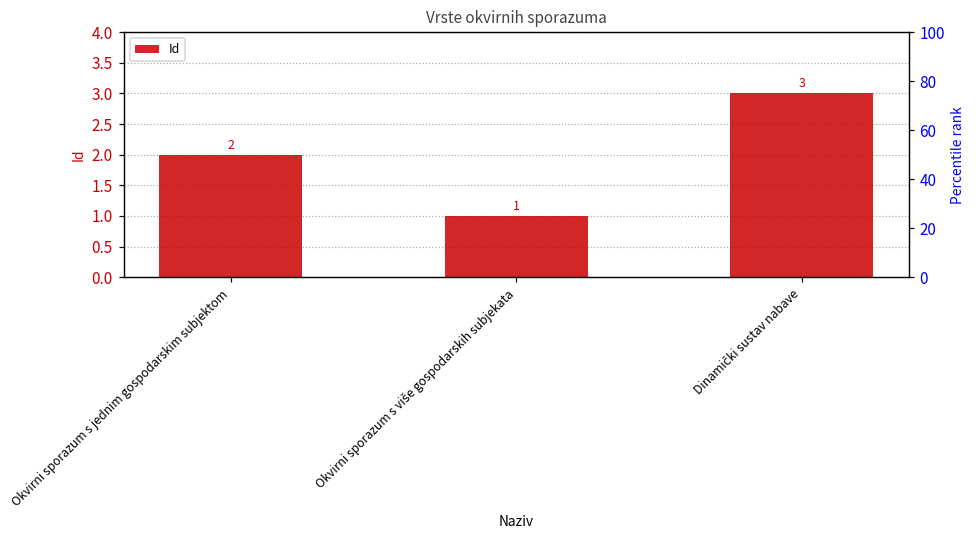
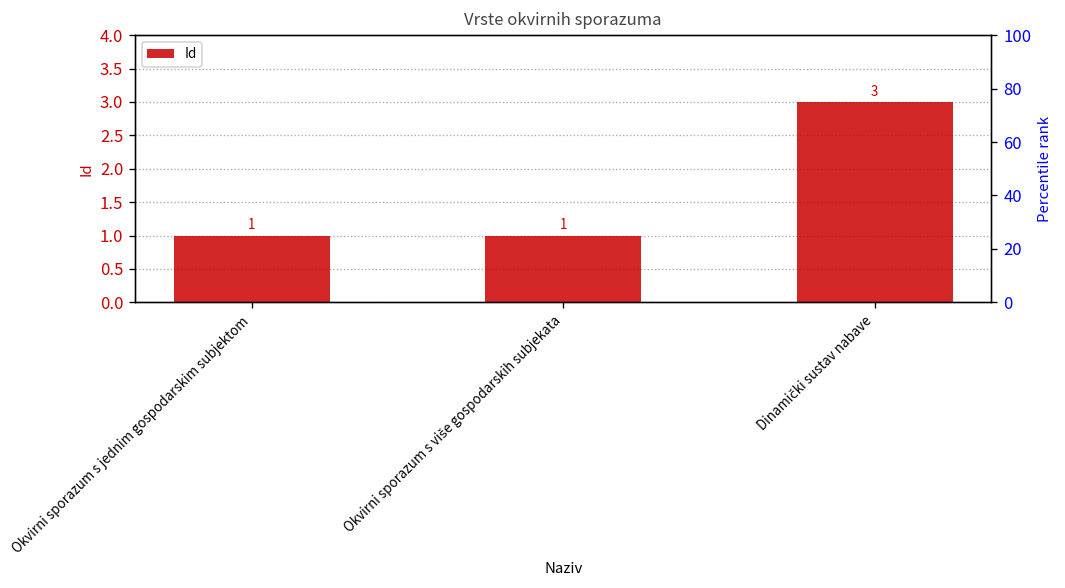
Okvirni sporazum s jednim gospodarskim subjektom: 2 -> 1
